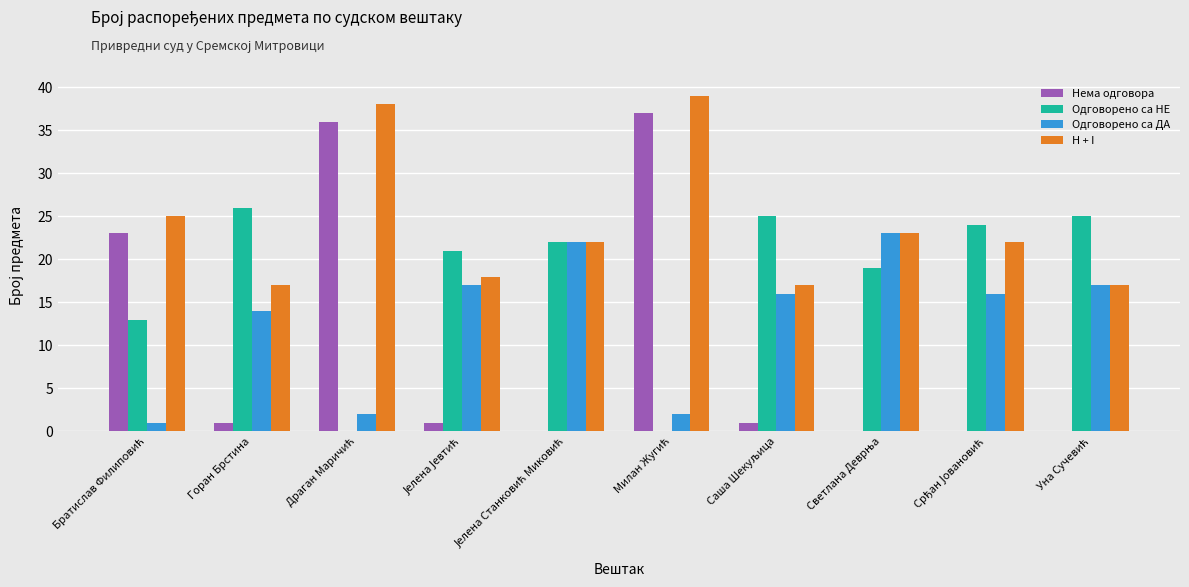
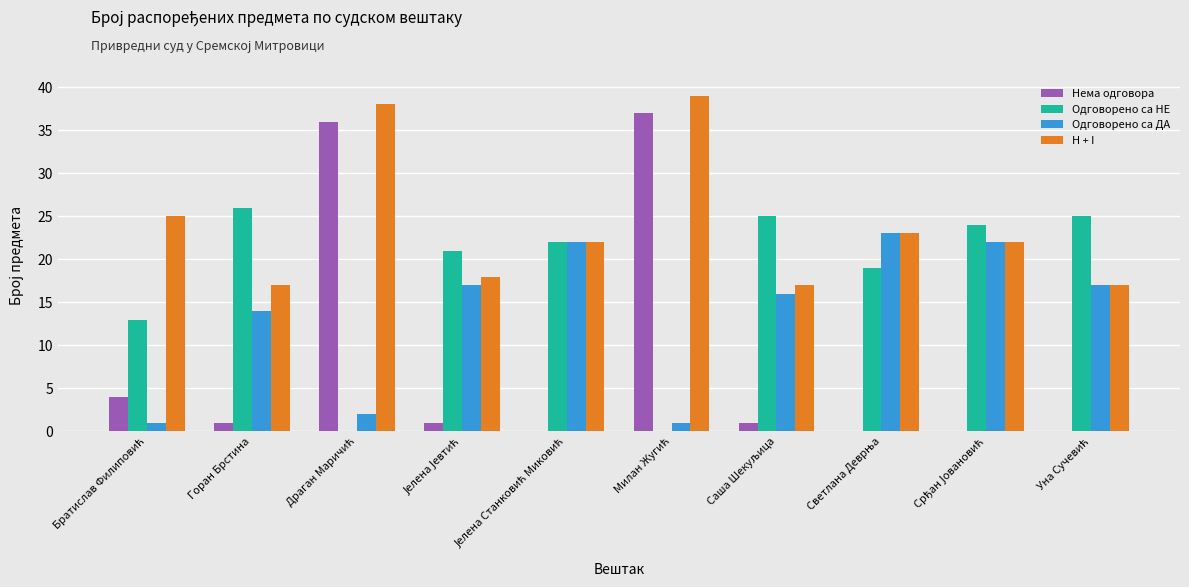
Нема одговора, Братислав Филиповић: 23 -> 4
Одговорено са ДА, Милан Жугић: 2 -> 1
Одговорено са ДА, Срђан Јовановић: 16 -> 22
